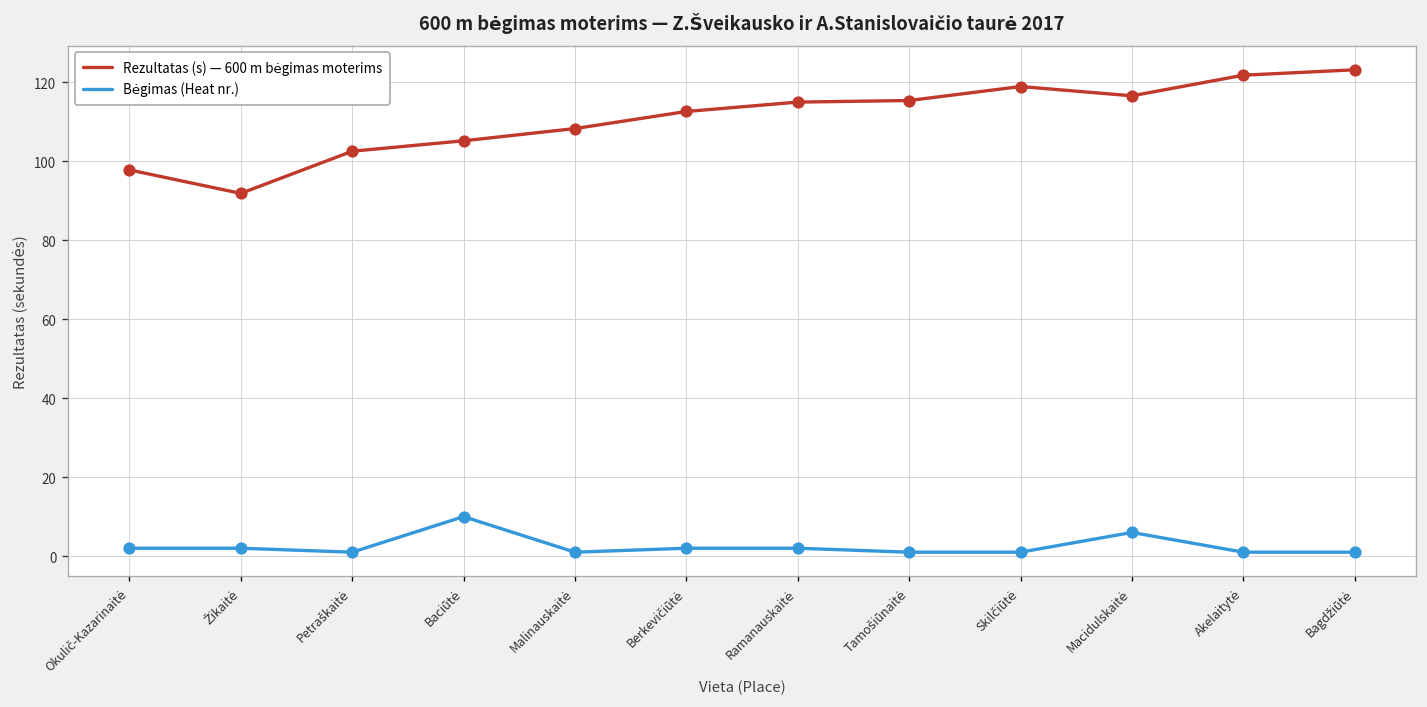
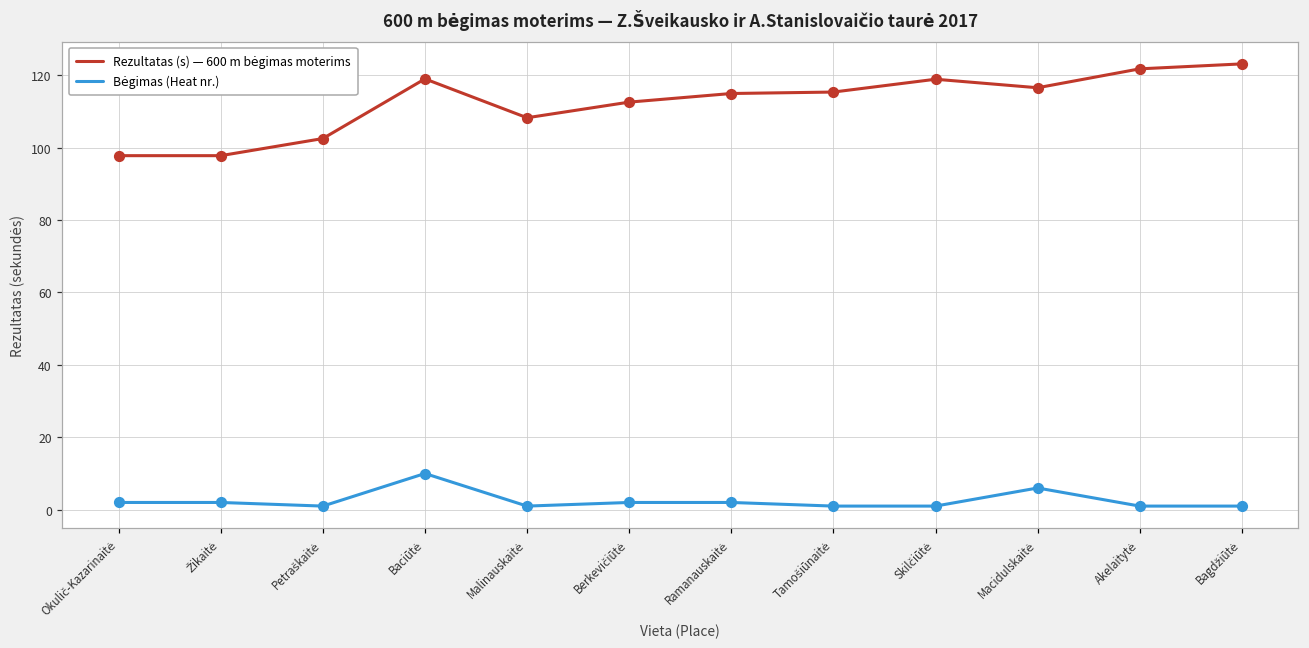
Rezultatas (s) — 600 m bėgimas moterims, Žikaitė: 92 -> 98
Rezultatas (s) — 600 m bėgimas moterims, Baciūtė: 105 -> 119
